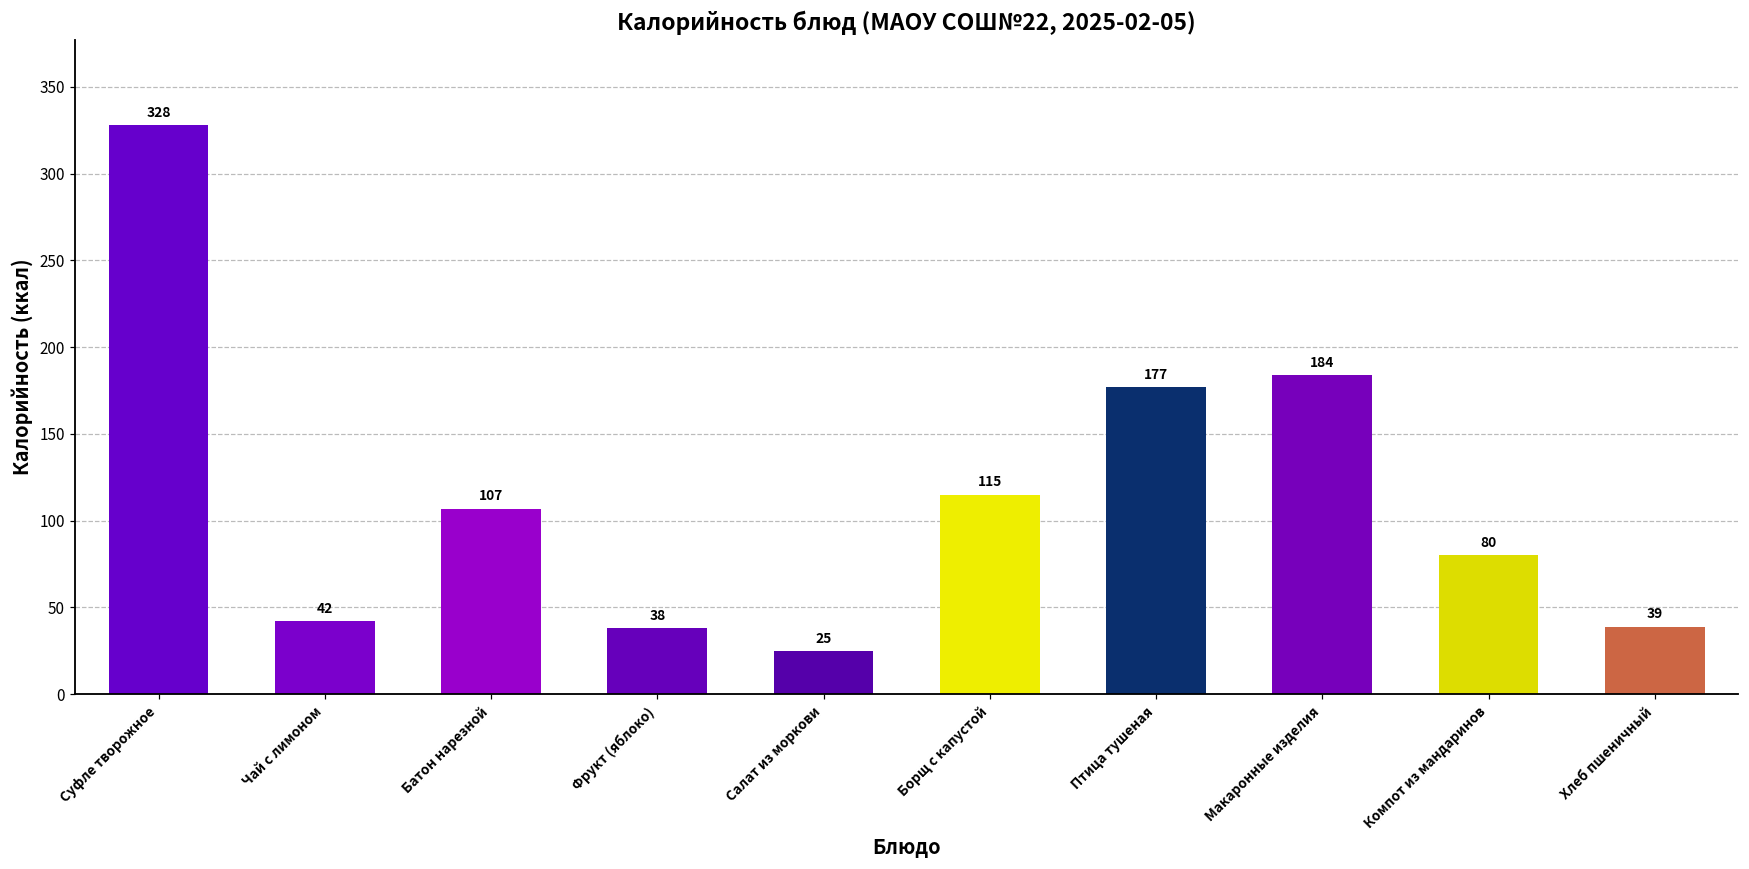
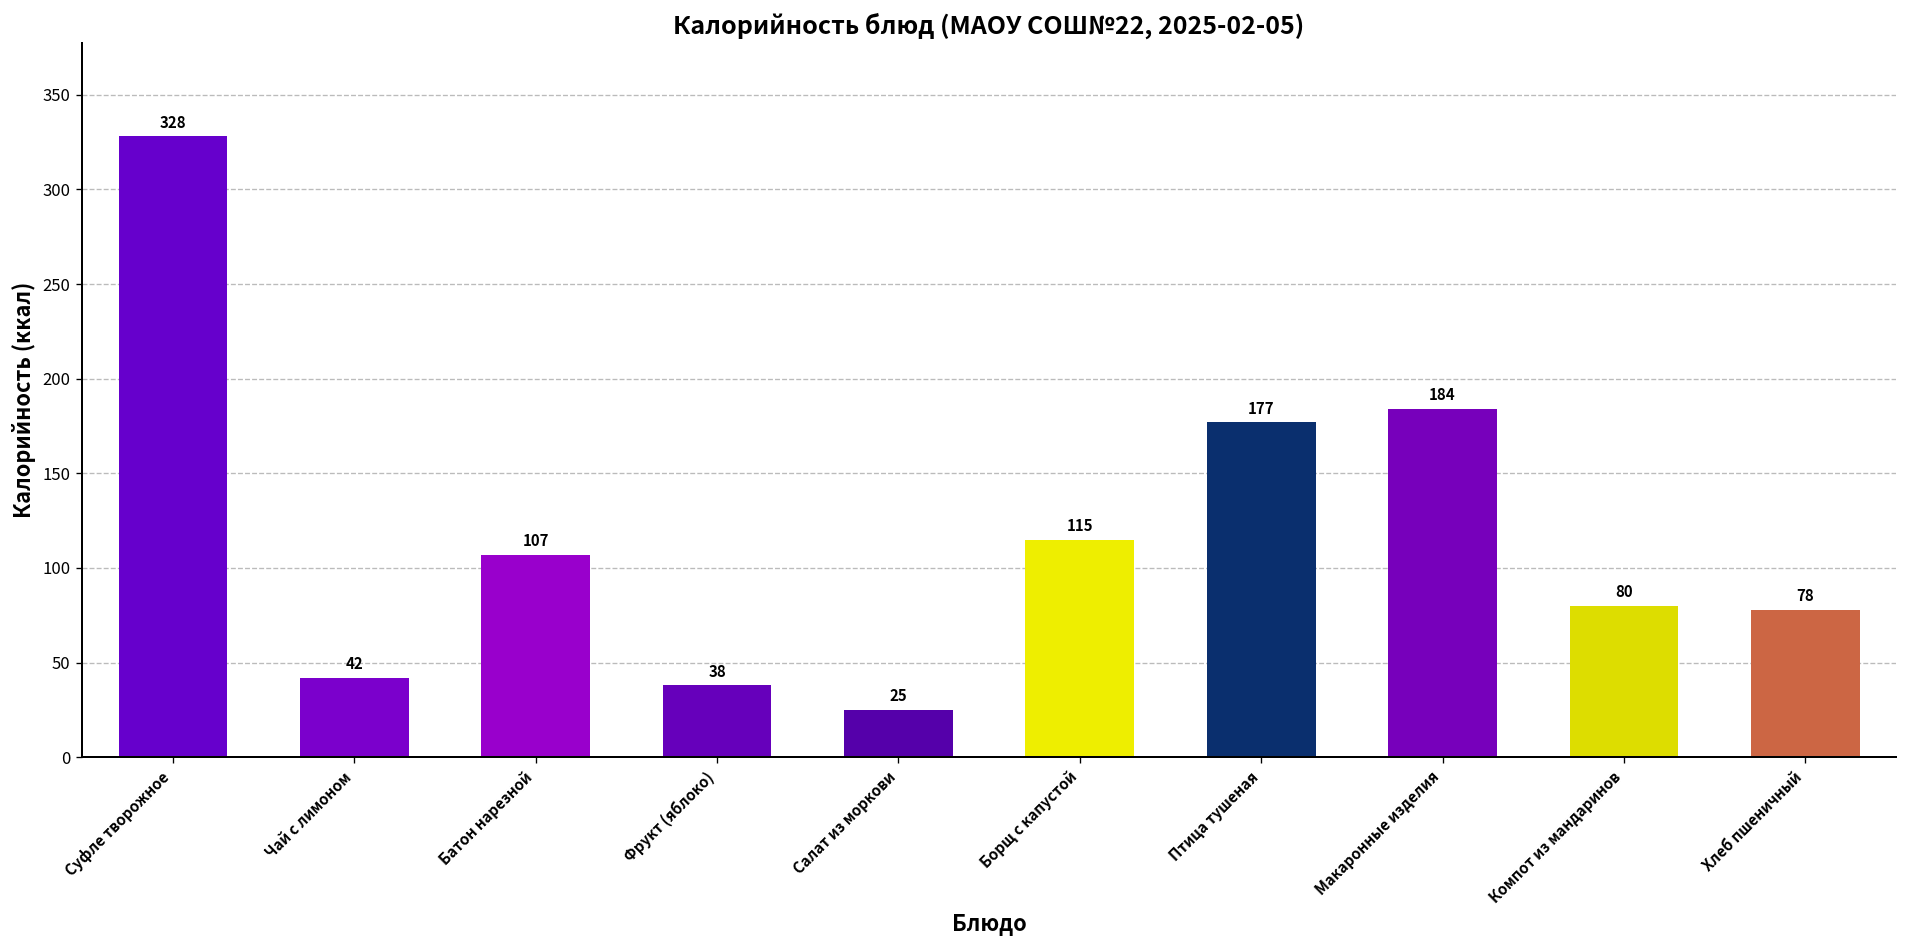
Хлеб пшеничный: 39 -> 78
